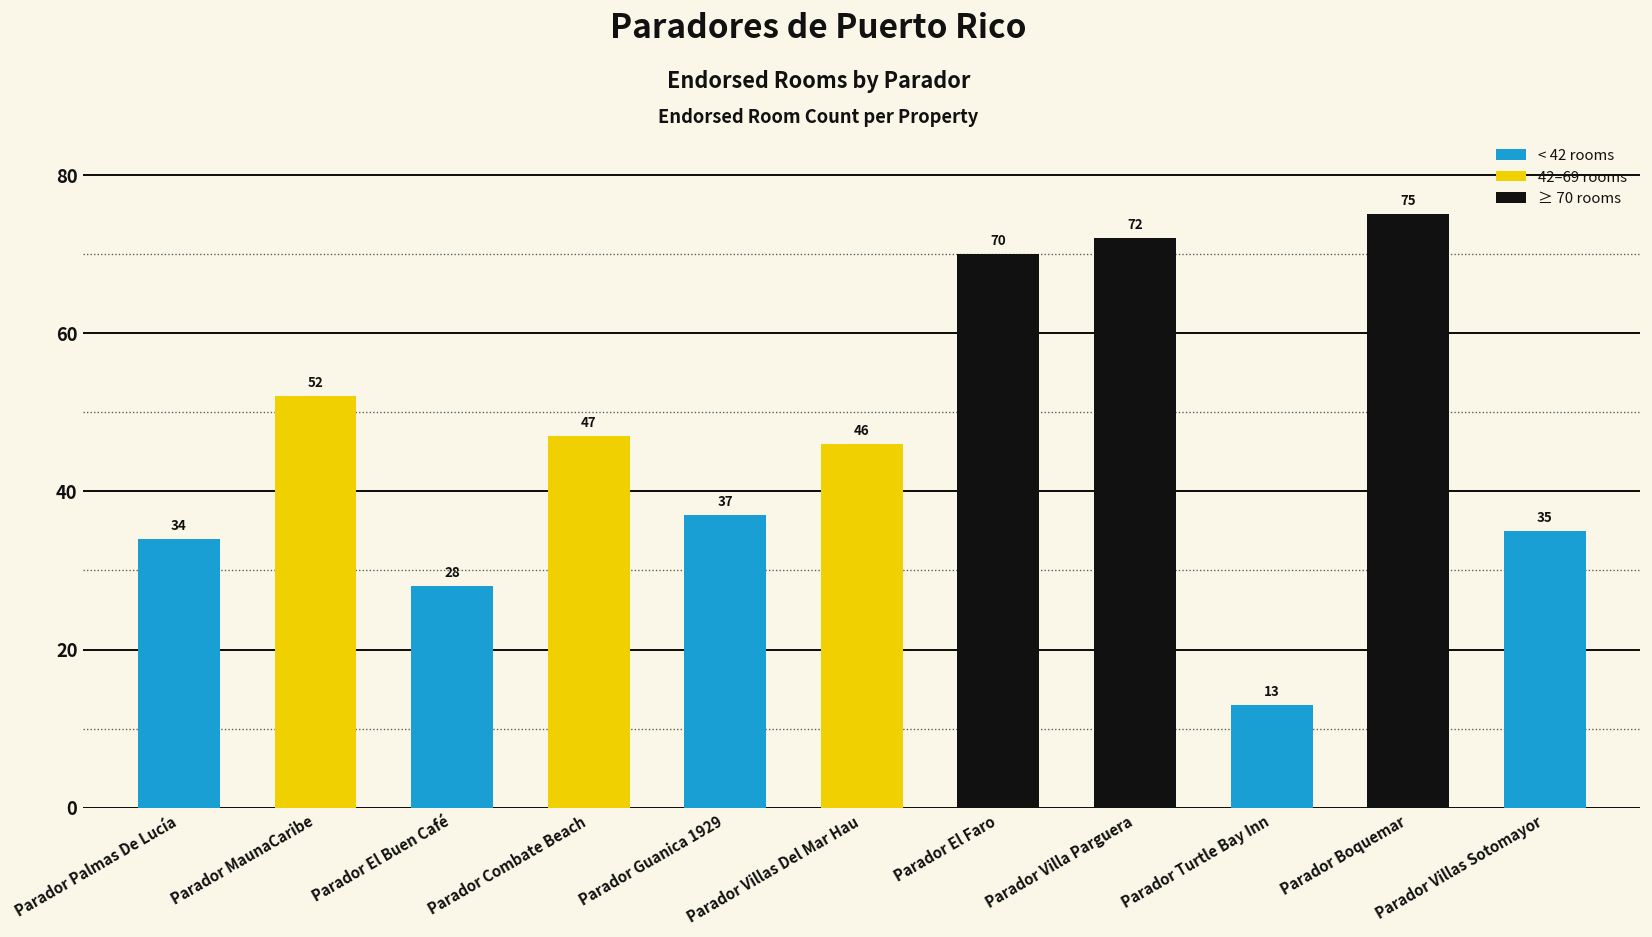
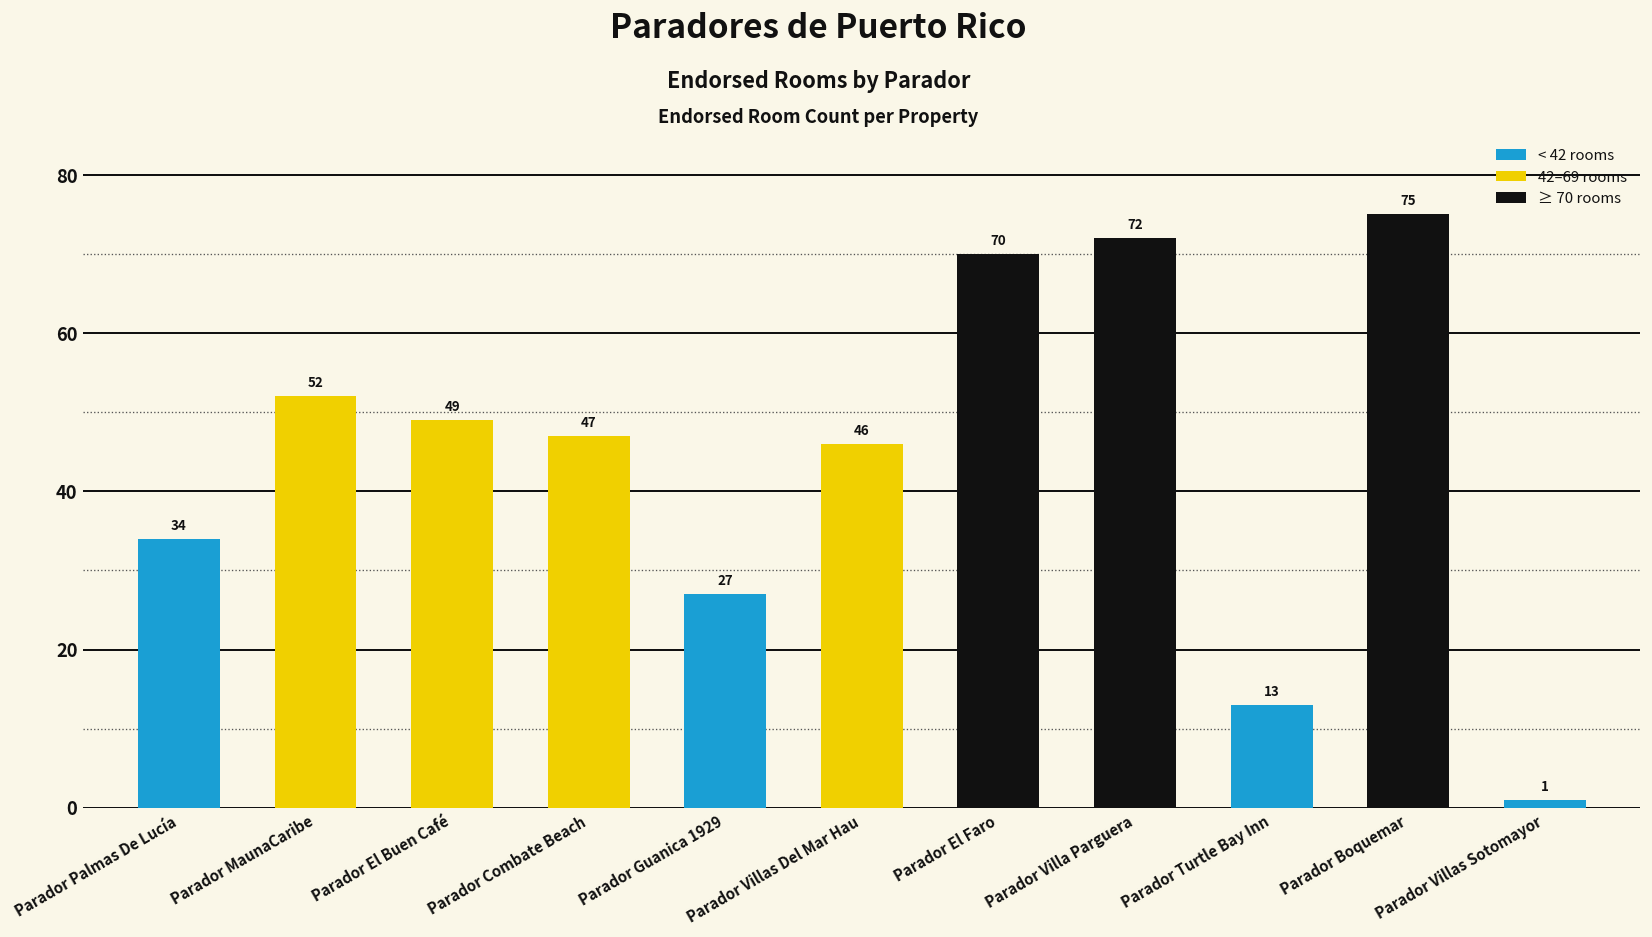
Parador El Buen Café: 28 -> 49
Parador Guanica 1929: 37 -> 27
Parador Villas Sotomayor: 35 -> 1
